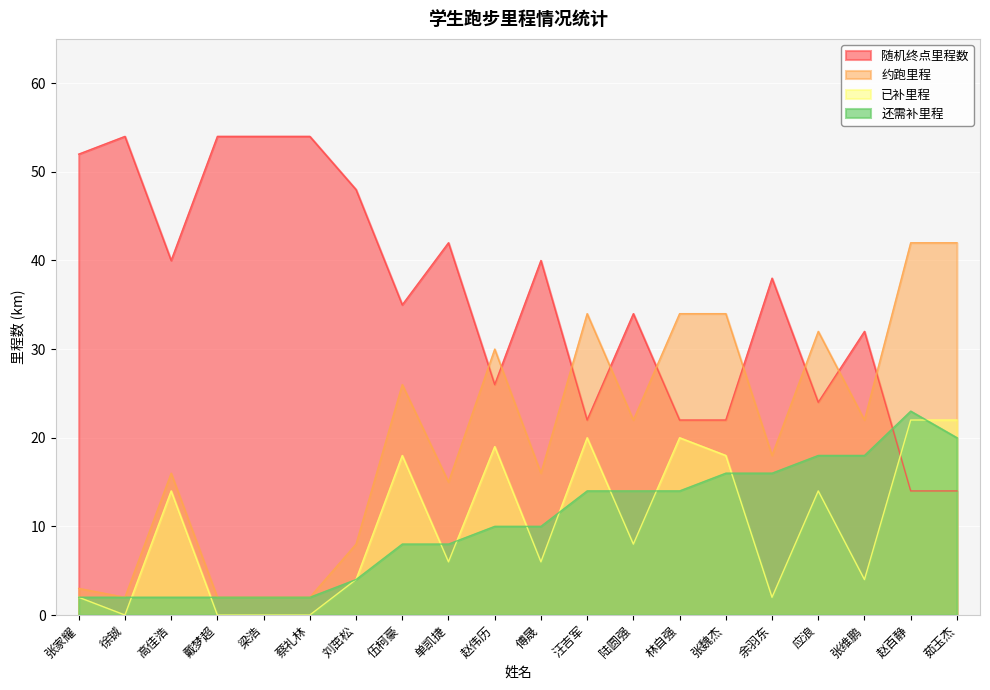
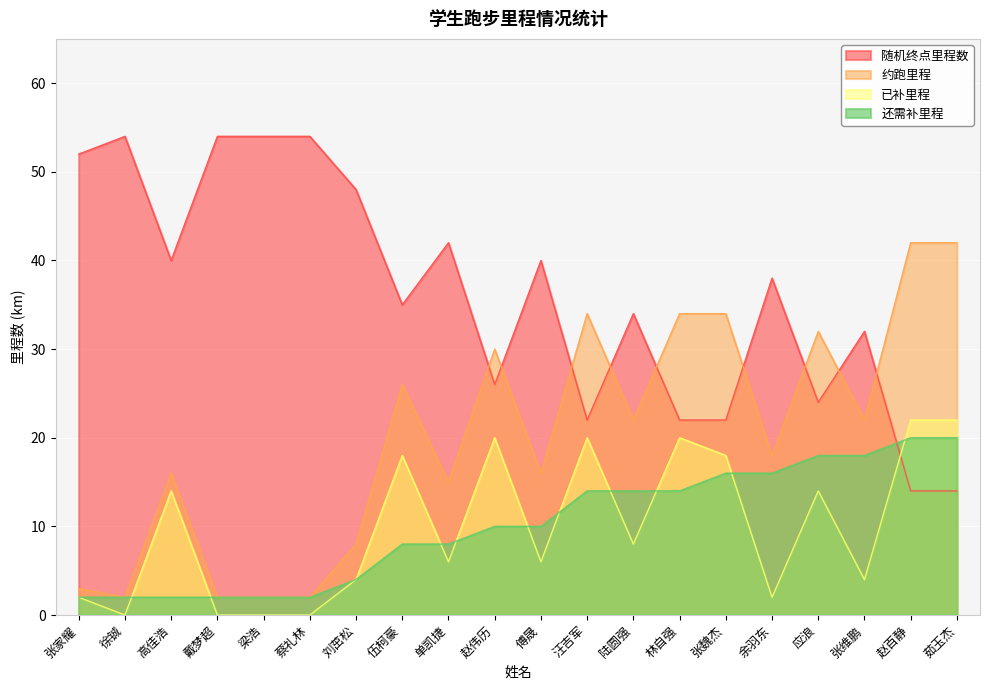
已补里程, 赵伟历: 19 -> 20
还需补里程, 赵百静: 23 -> 20
